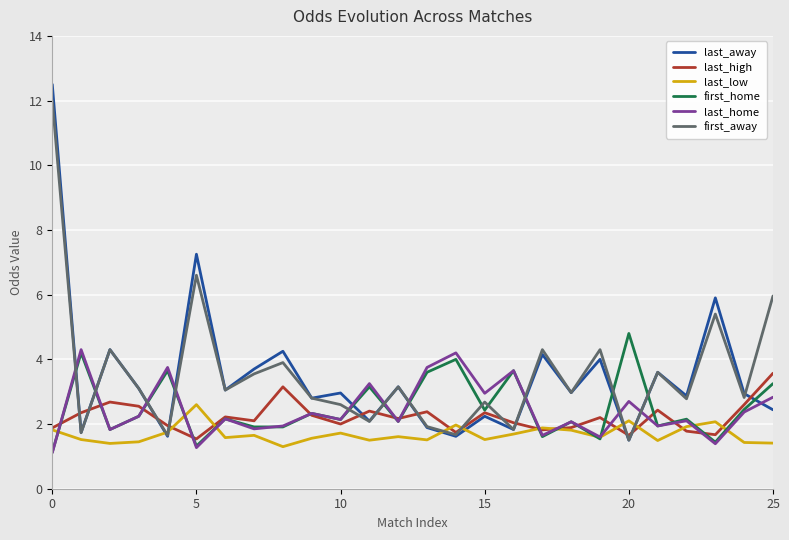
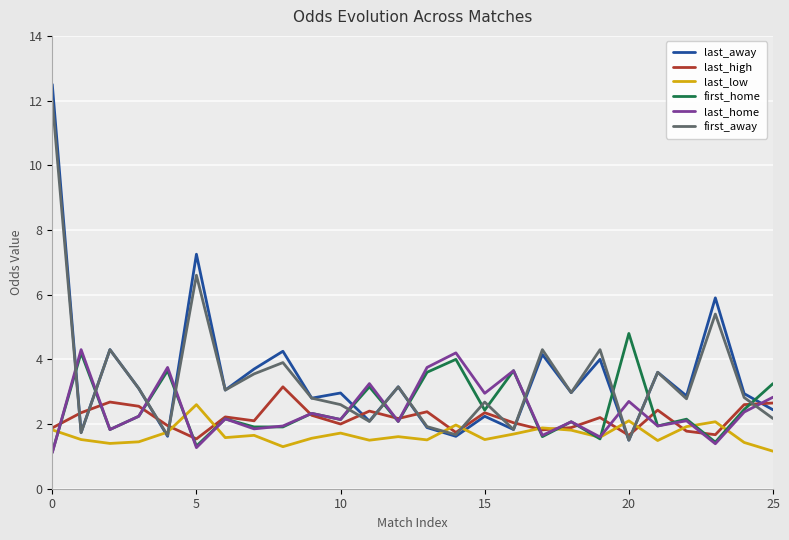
last_high, 25: 3.6 -> 2.7
last_low, 25: 1.4 -> 1.2
first_away, 25: 6.0 -> 2.2
